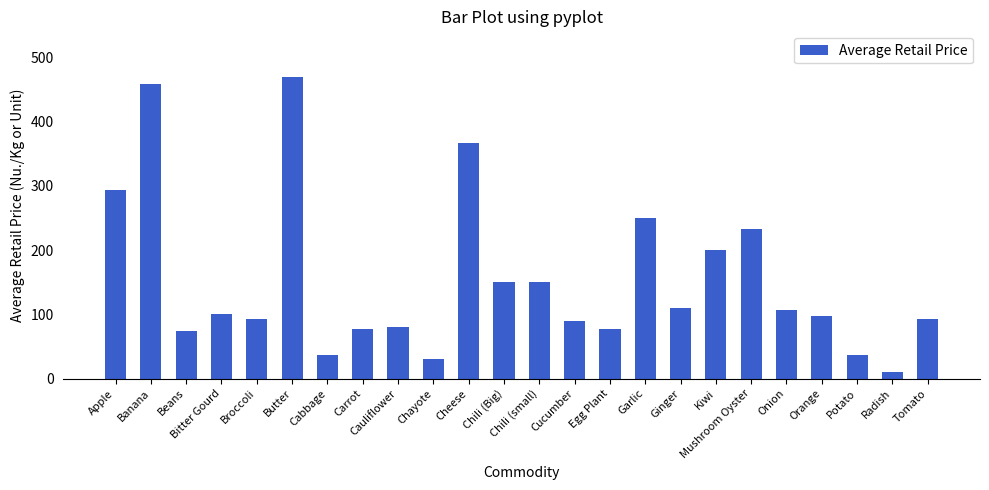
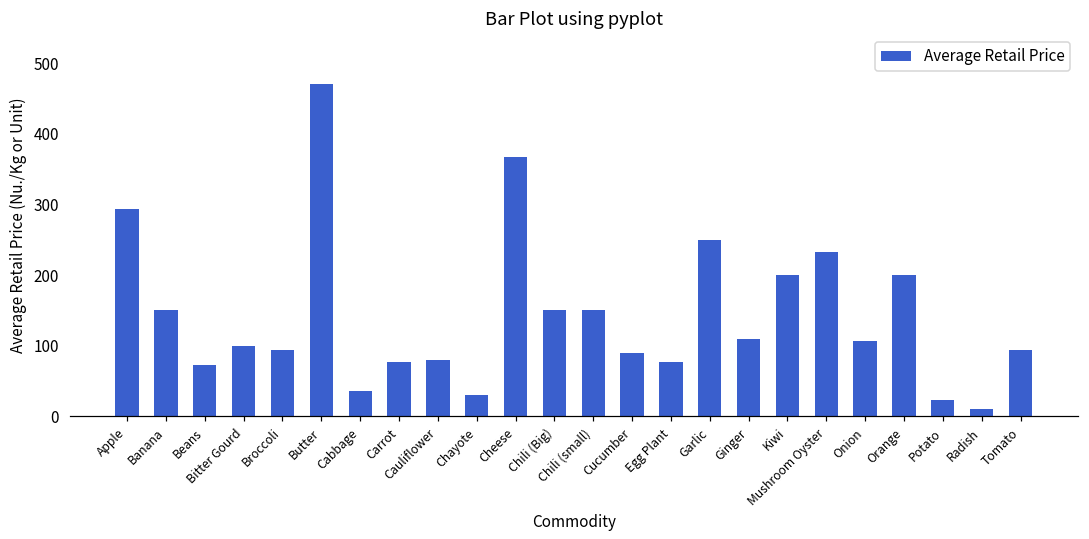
Banana: 460 -> 150
Orange: 100 -> 200
Potato: 40 -> 20
